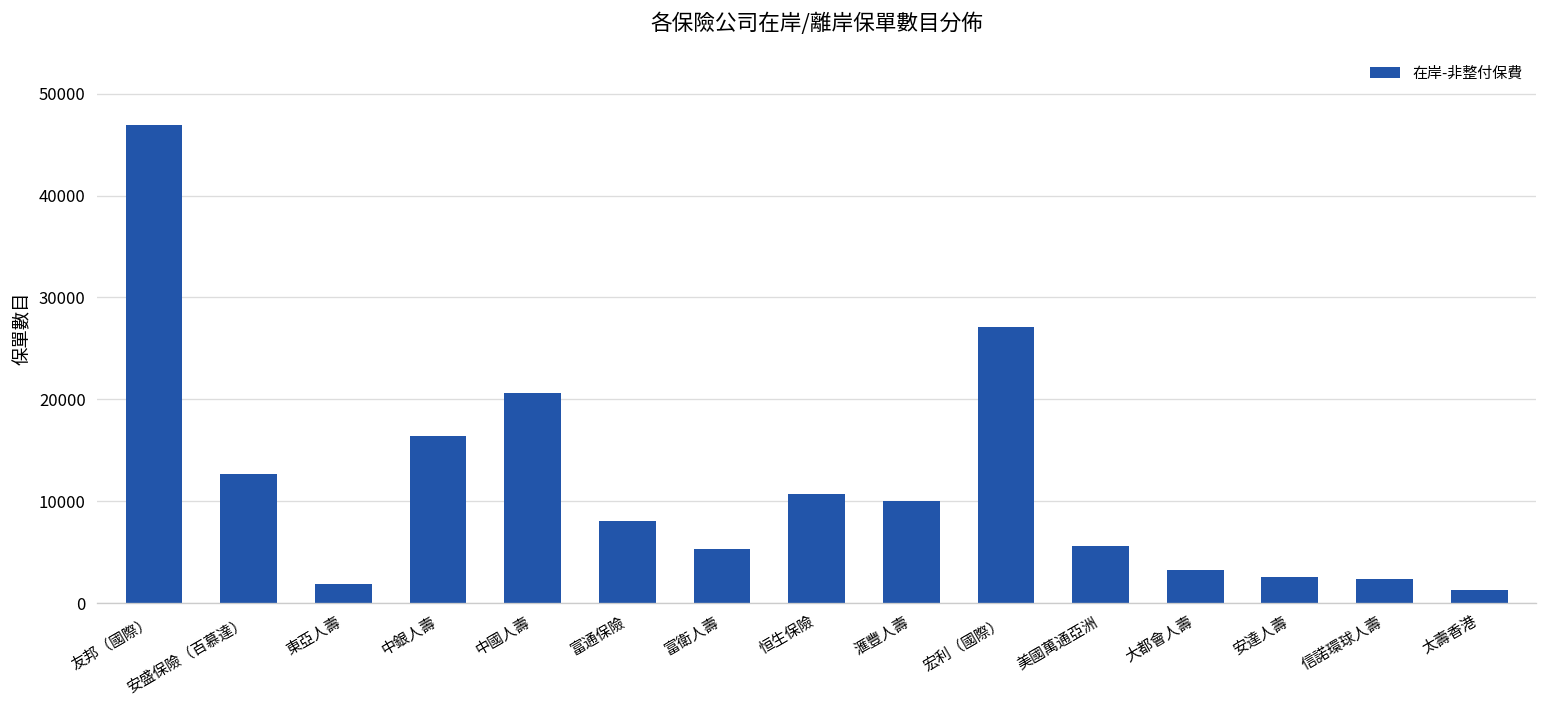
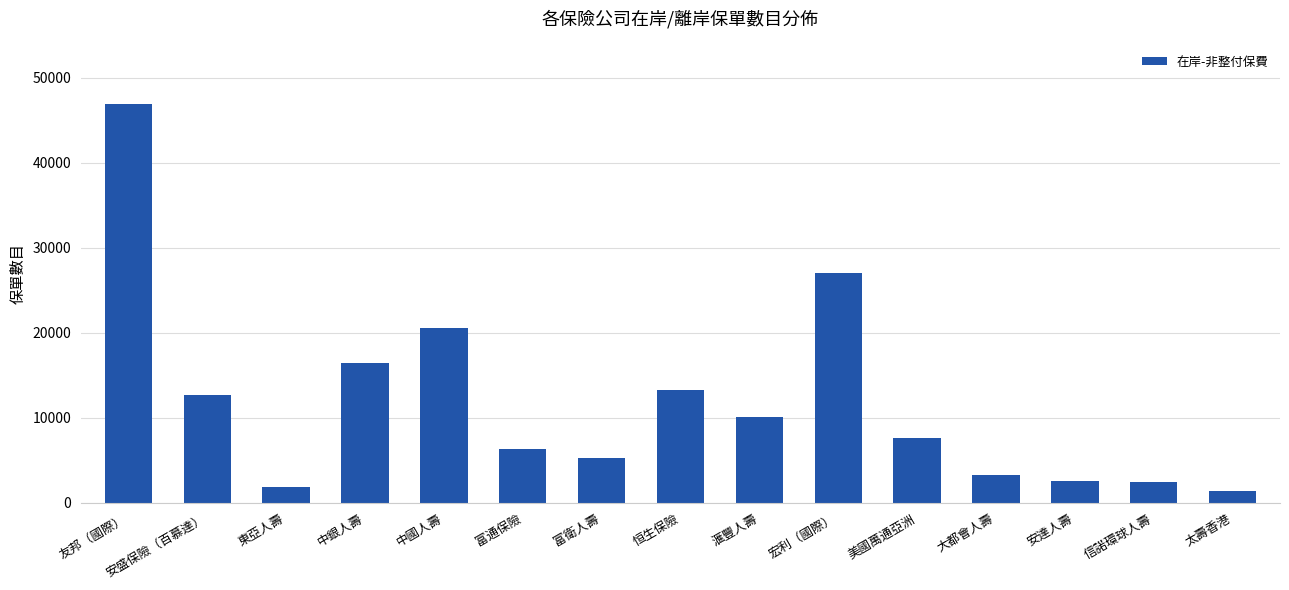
富通保險: 8000 -> 6000
恒生保險: 11000 -> 13000
美國萬通亞洲: 6000 -> 8000
